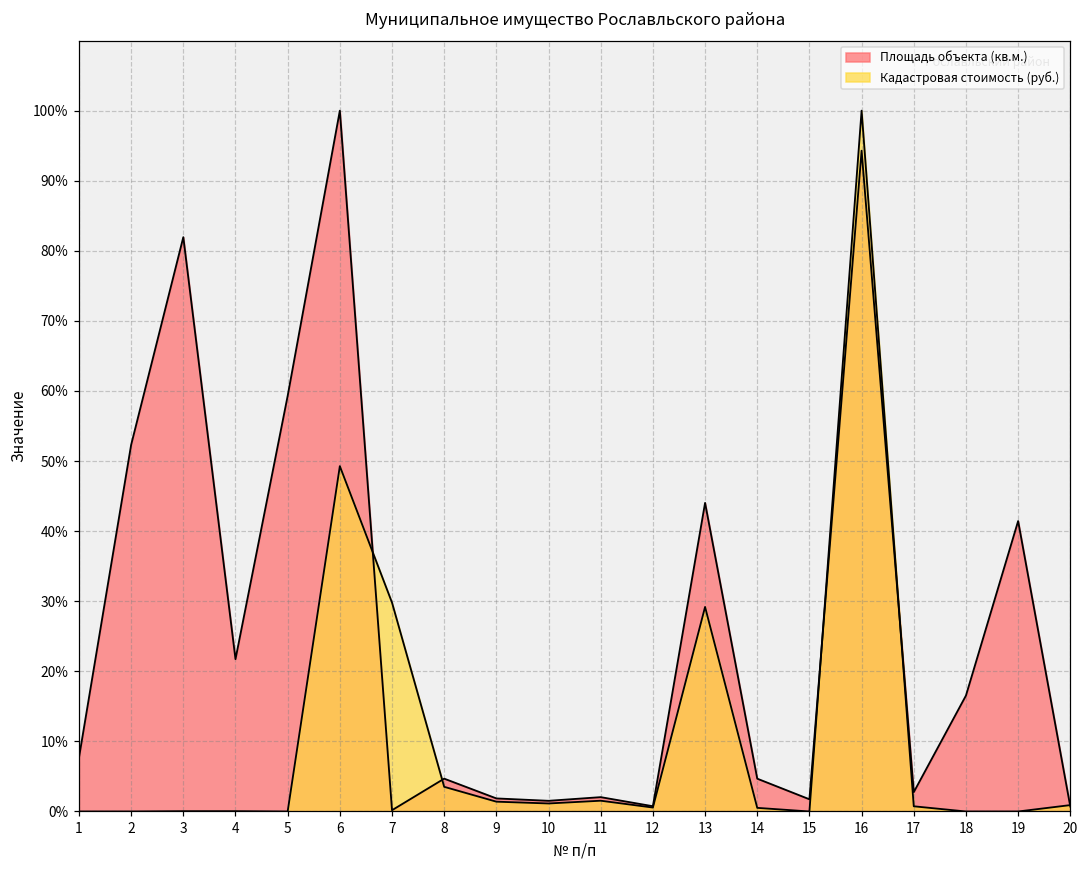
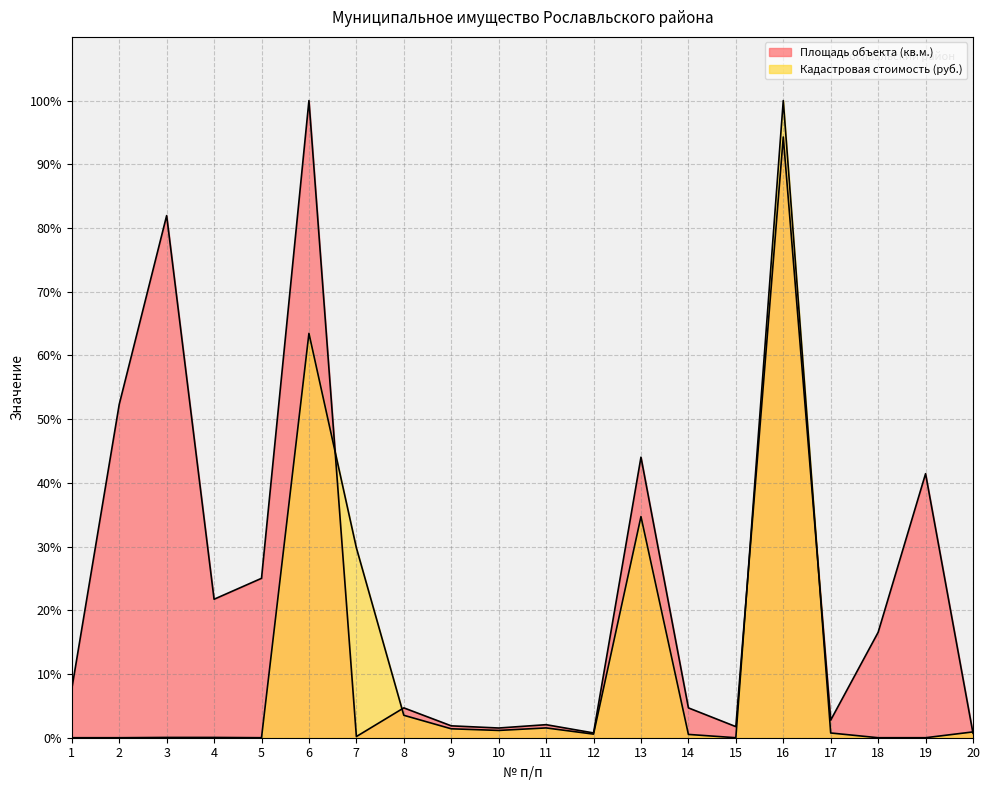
Площадь объекта (кв.м.), 5: 59% -> 25%
Кадастровая стоимость (руб.), 6: 49% -> 63%
Кадастровая стоимость (руб.), 13: 29% -> 35%
